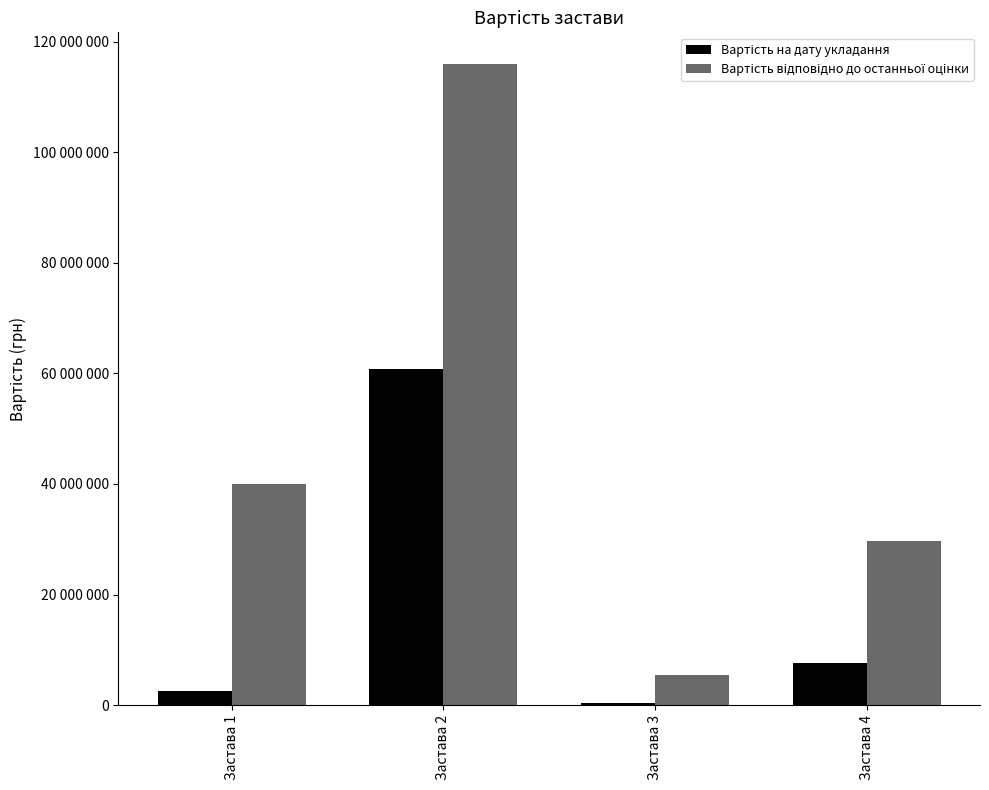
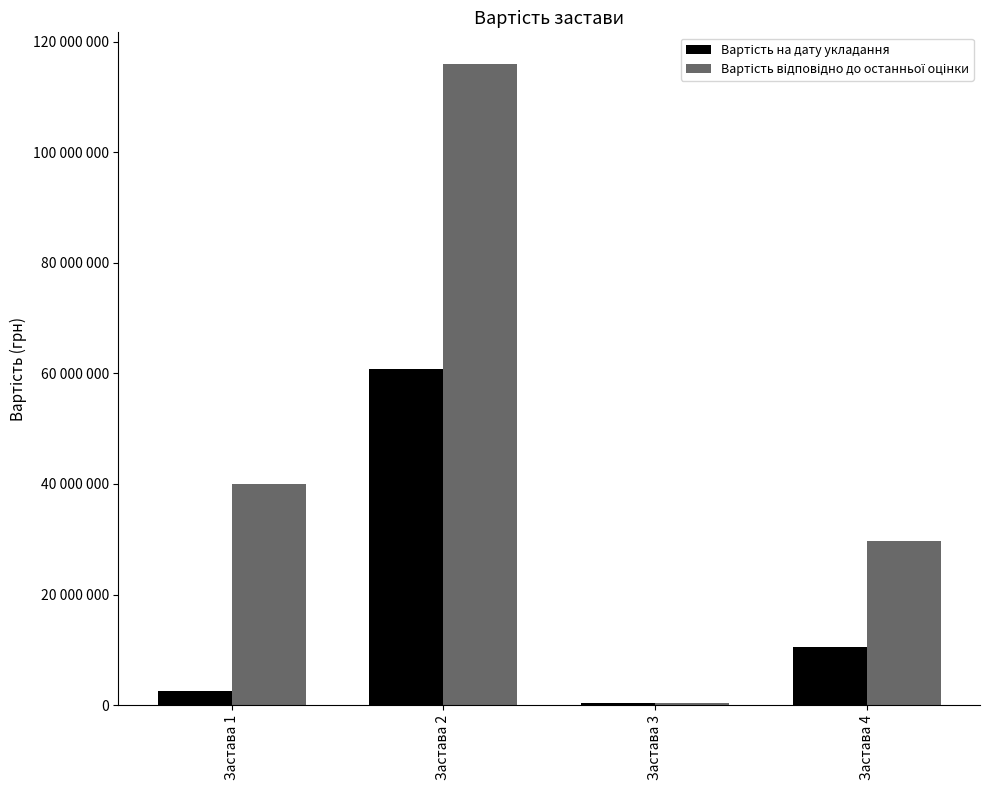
Вартість відповідно до останньої оцінки, Застава 3: 5000000 -> 0
Вартість на дату укладання, Застава 4: 8000000 -> 11000000
